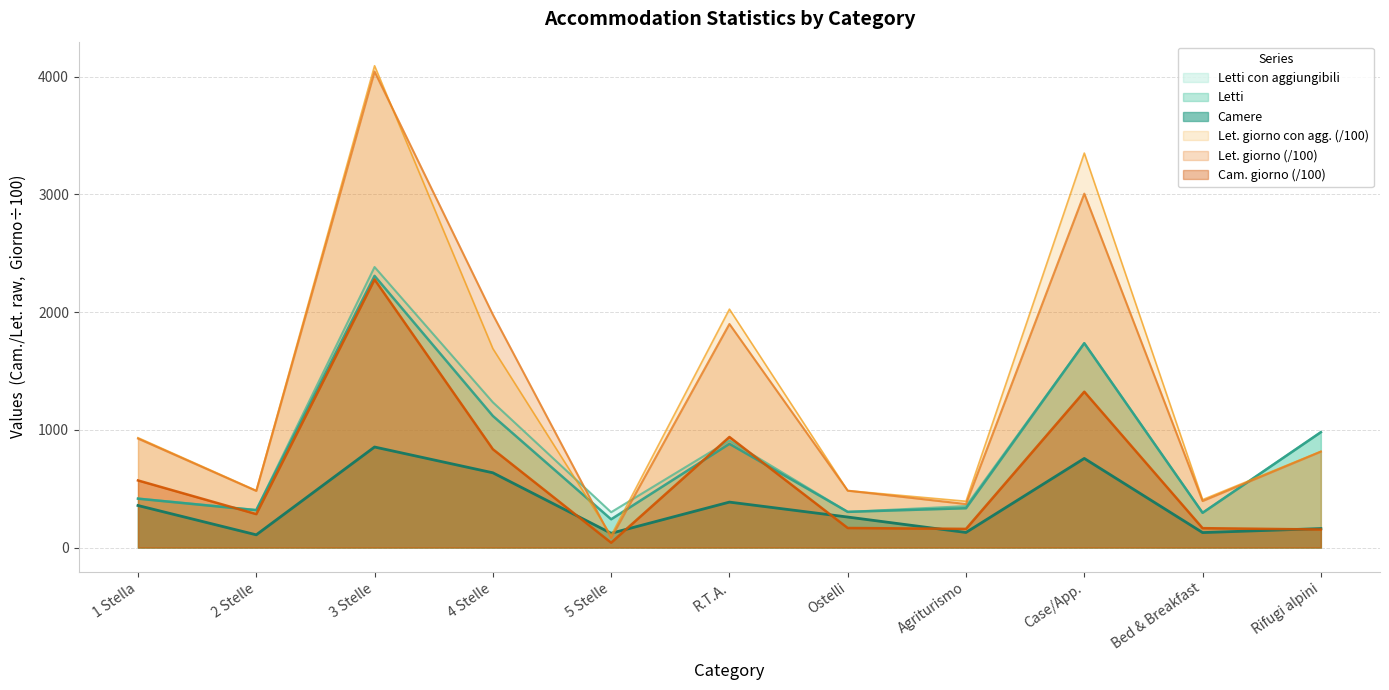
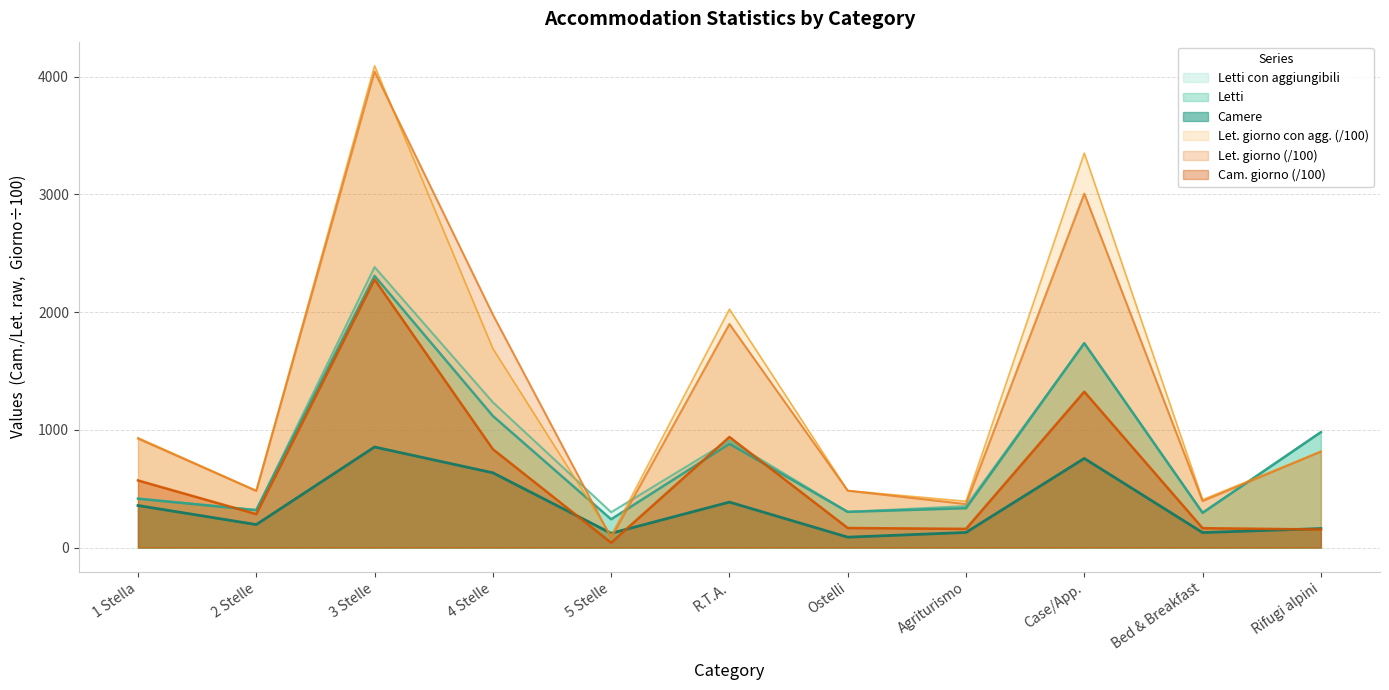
Camere, 2 Stelle: 110 -> 200
Camere, Ostelli: 260 -> 90
